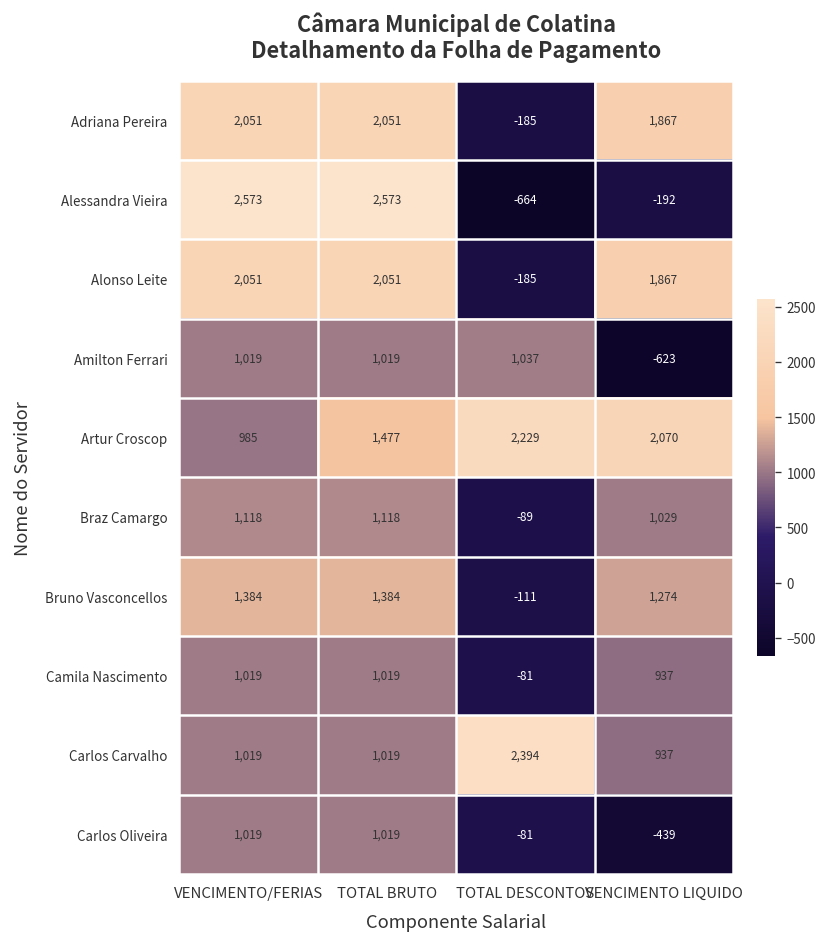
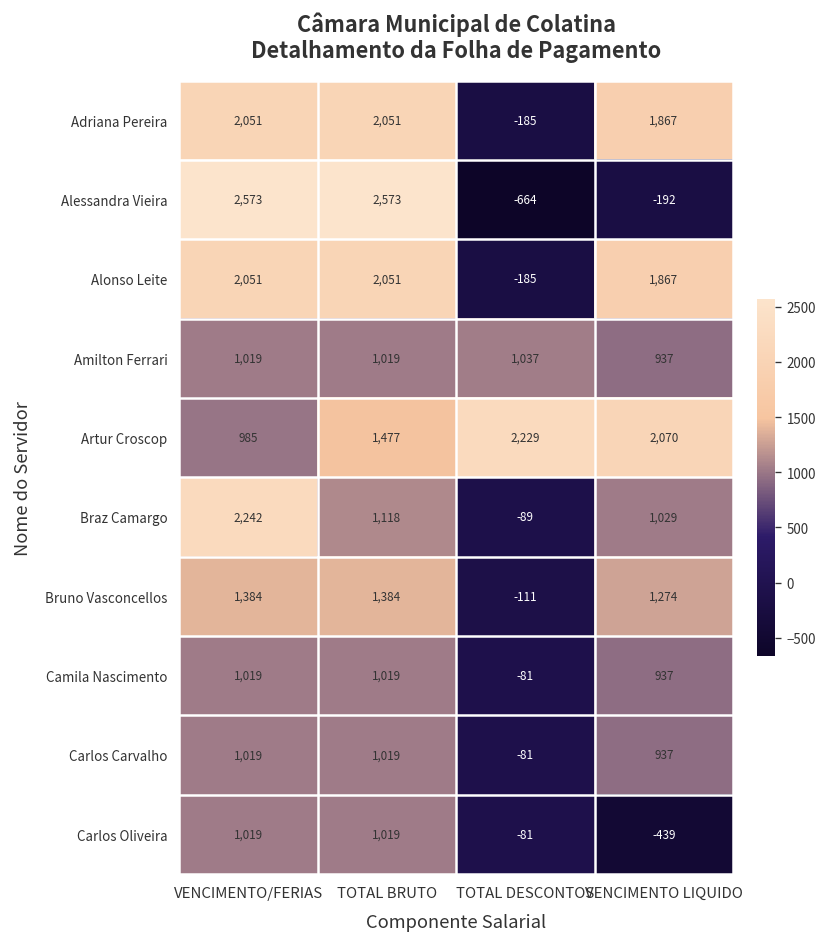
Amilton Ferrari, VENCIMENTO LIQUIDO: -623 -> 937
Braz Camargo, VENCIMENTO/FERIAS: 1,118 -> 2,242
Carlos Carvalho, TOTAL DESCONTOS: 2,394 -> -81
